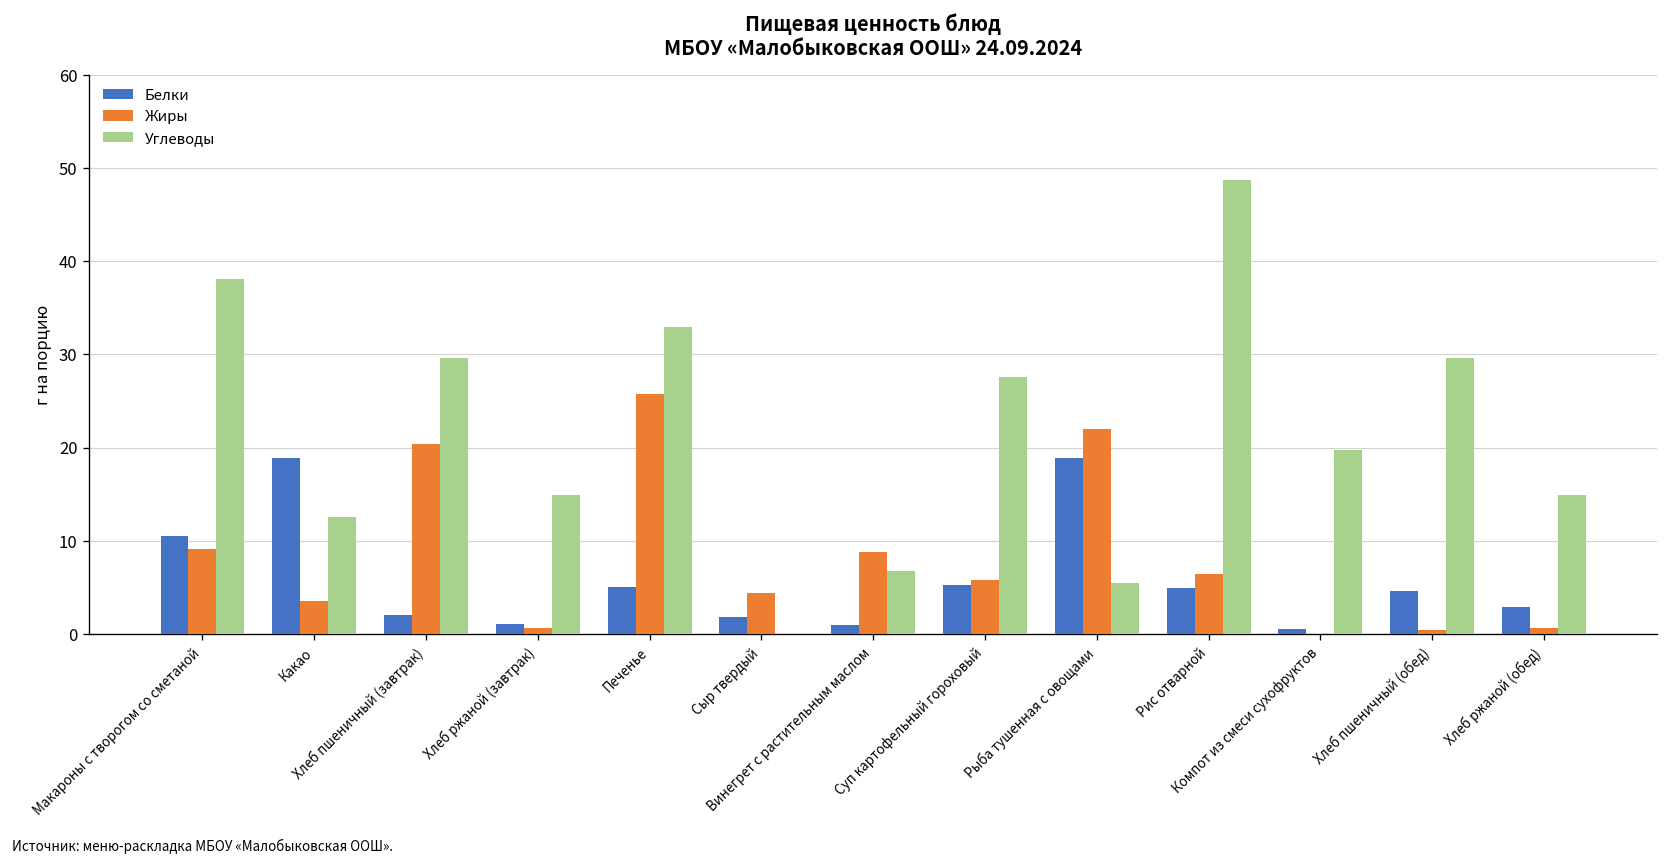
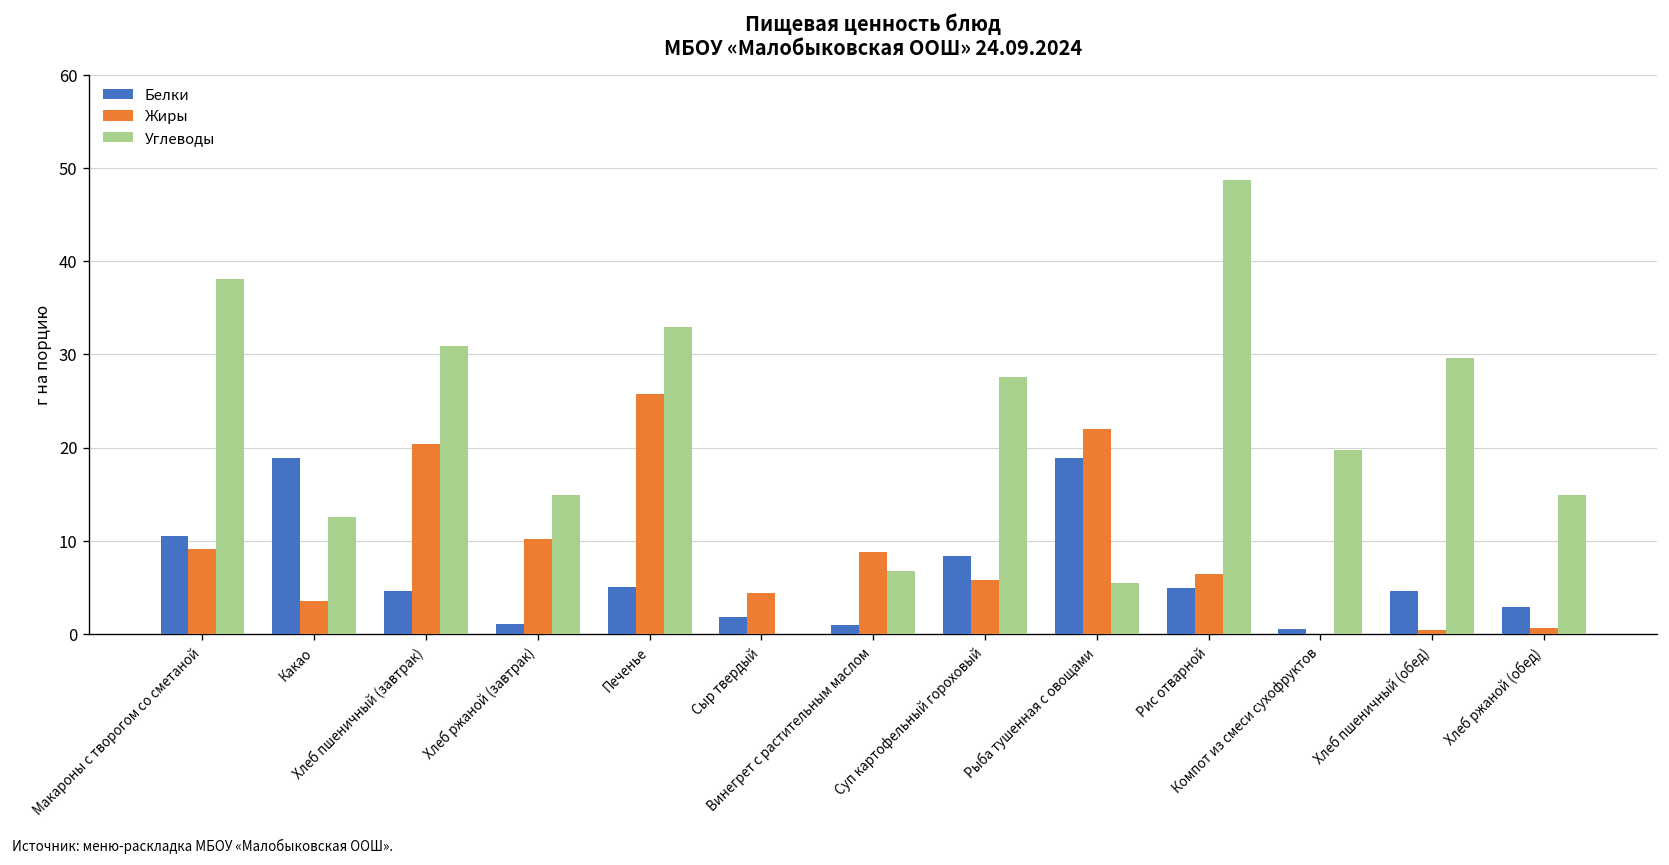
Белки, Хлеб пшеничный (завтрак): 2 -> 5
Углеводы, Хлеб пшеничный (завтрак): 30 -> 31
Жиры, Хлеб ржаной (завтрак): 1 -> 10
Белки, Суп картофельный гороховый: 5 -> 8
